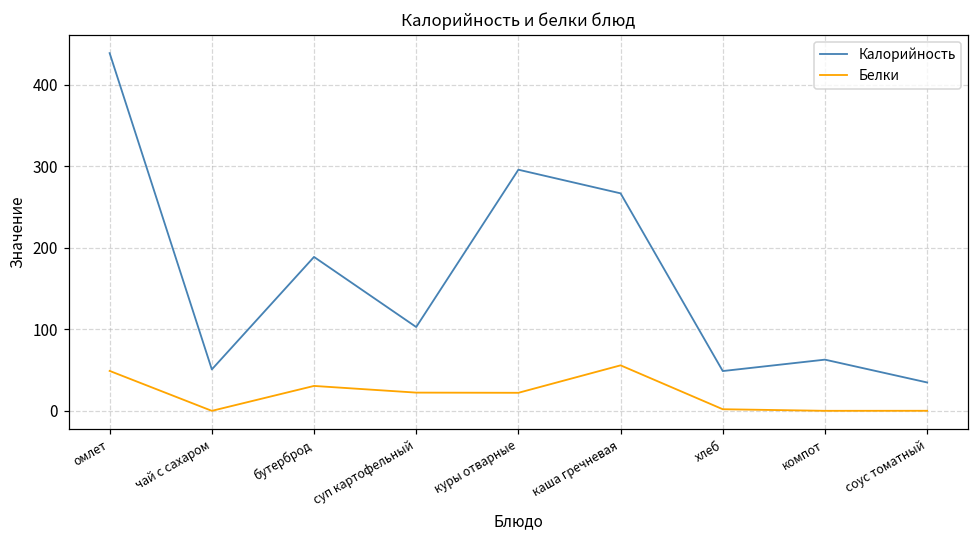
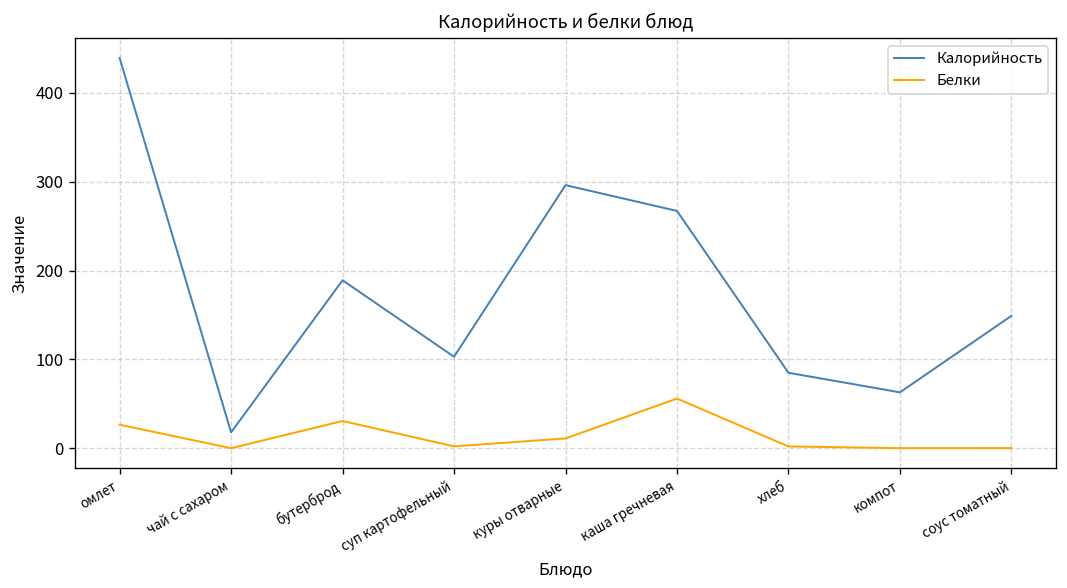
Белки, омлет: 50 -> 30
Калорийность, чай с сахаром: 50 -> 20
Белки, суп картофельный: 20 -> 0
Белки, куры отварные: 20 -> 10
Калорийность, хлеб: 50 -> 90
Калорийность, соус томатный: 40 -> 150
